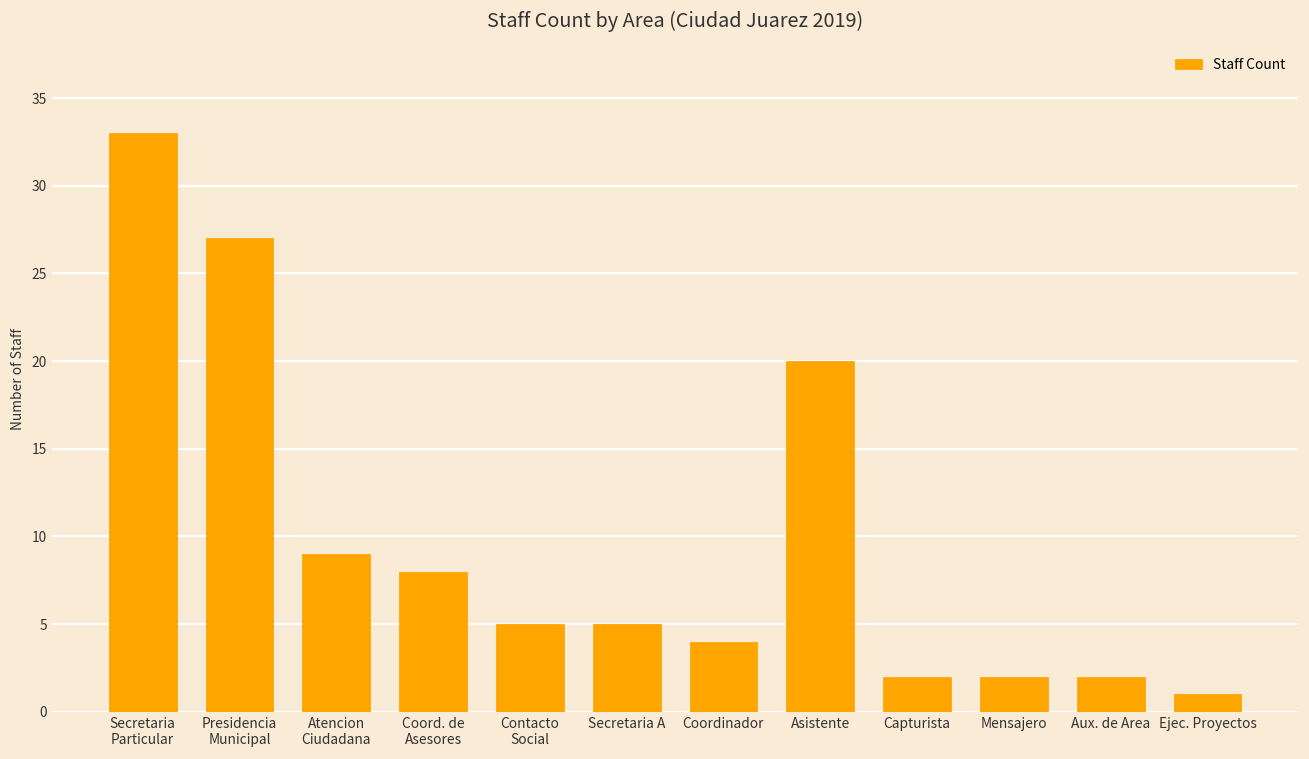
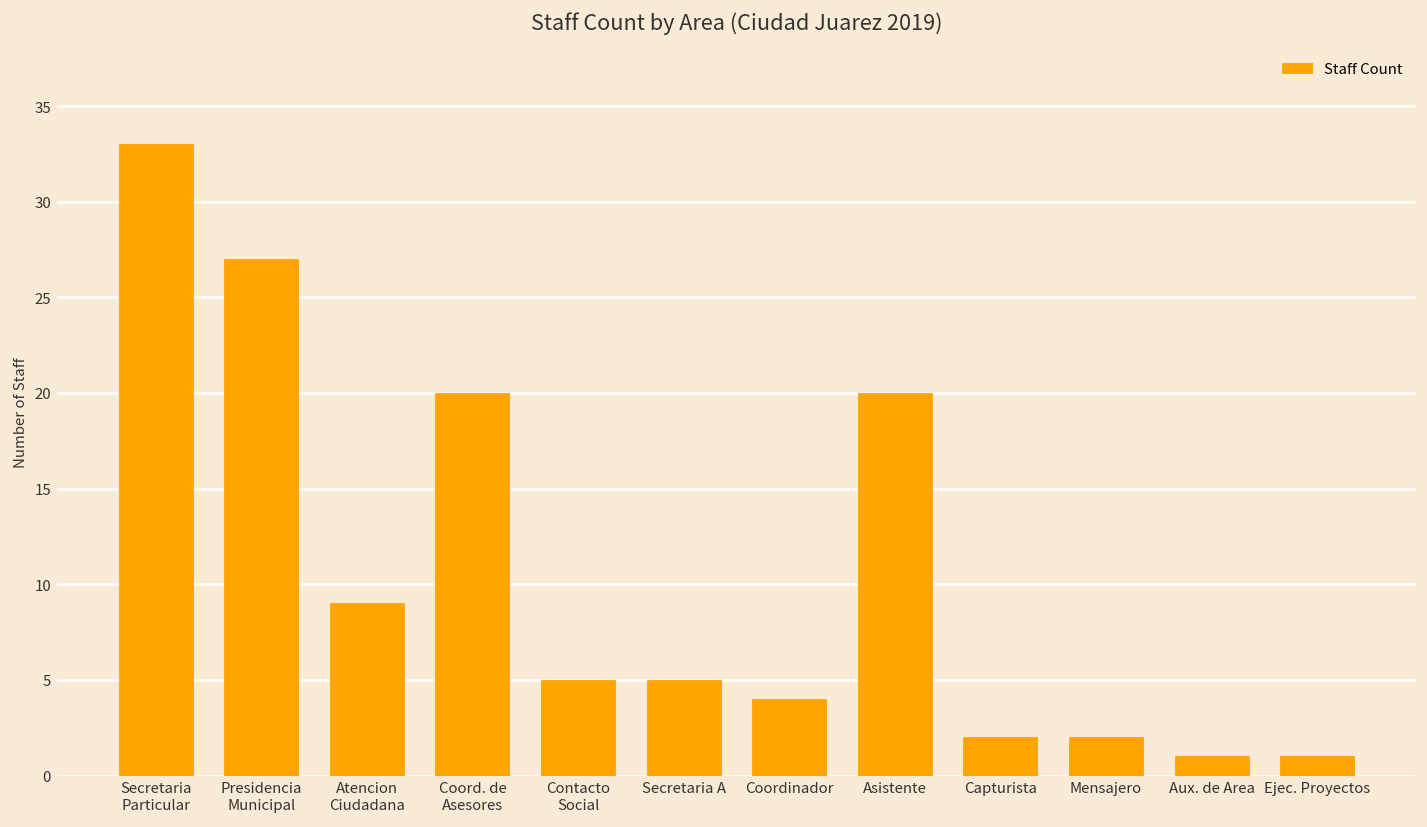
Coord. de Asesores: 8 -> 20
Aux. de Area: 2 -> 1
